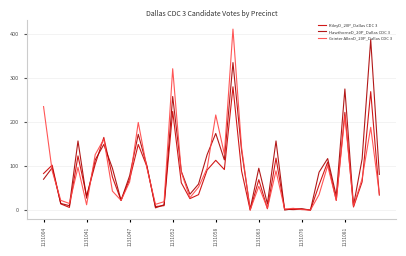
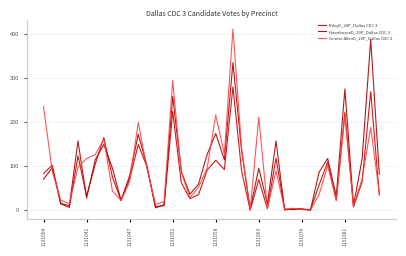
Grinter AllenD_20P_Dallas CDC 3, 1131041: 10 -> 120
Grinter AllenD_20P_Dallas CDC 3, 1131052: 320 -> 290
Grinter AllenD_20P_Dallas CDC 3, 1131063: 50 -> 210
